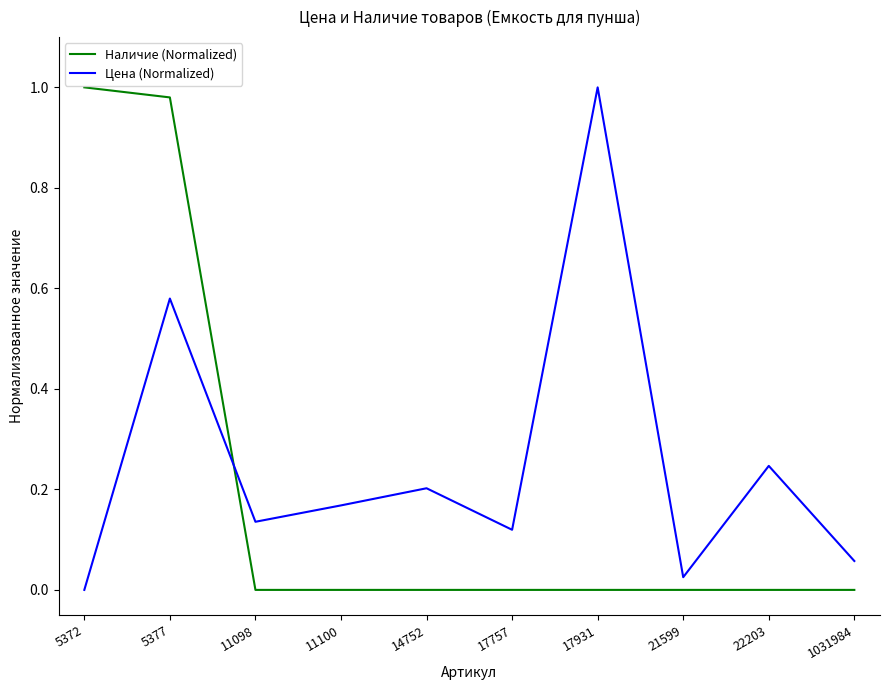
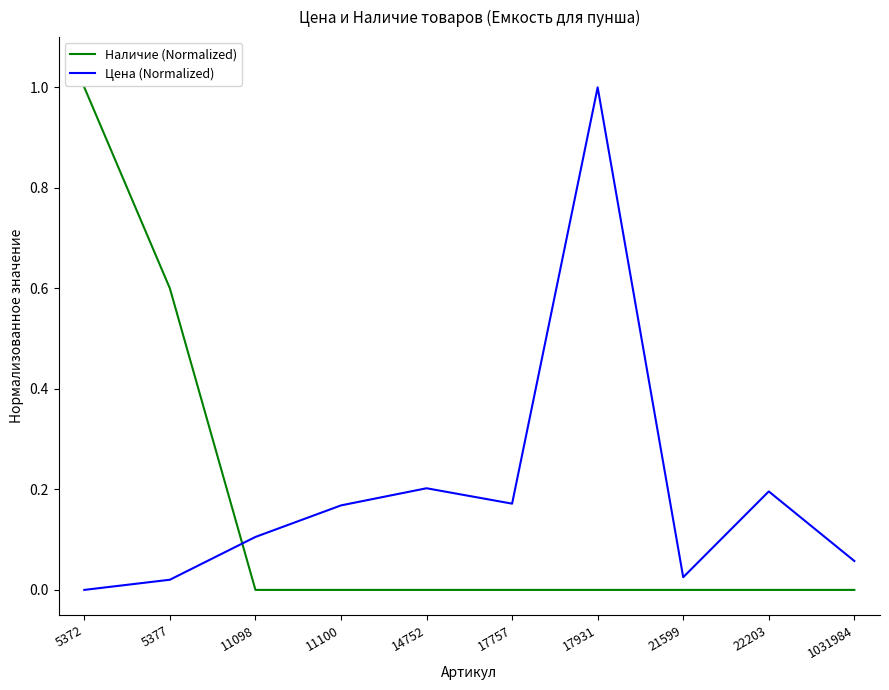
Наличие (Normalized), 5377: 0.98 -> 0.60
Цена (Normalized), 5377: 0.58 -> 0.02
Цена (Normalized), 11098: 0.14 -> 0.11
Цена (Normalized), 17757: 0.12 -> 0.17
Цена (Normalized), 22203: 0.25 -> 0.20
